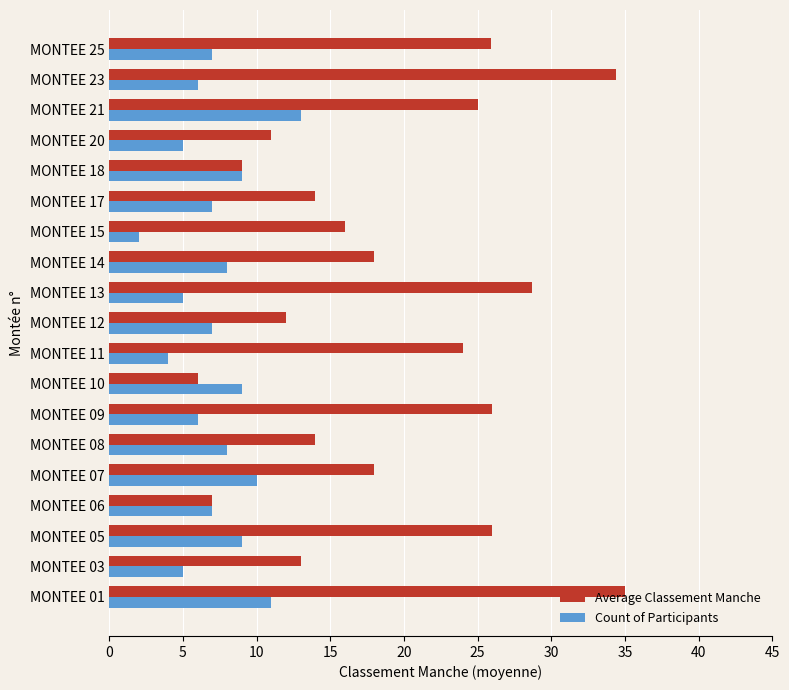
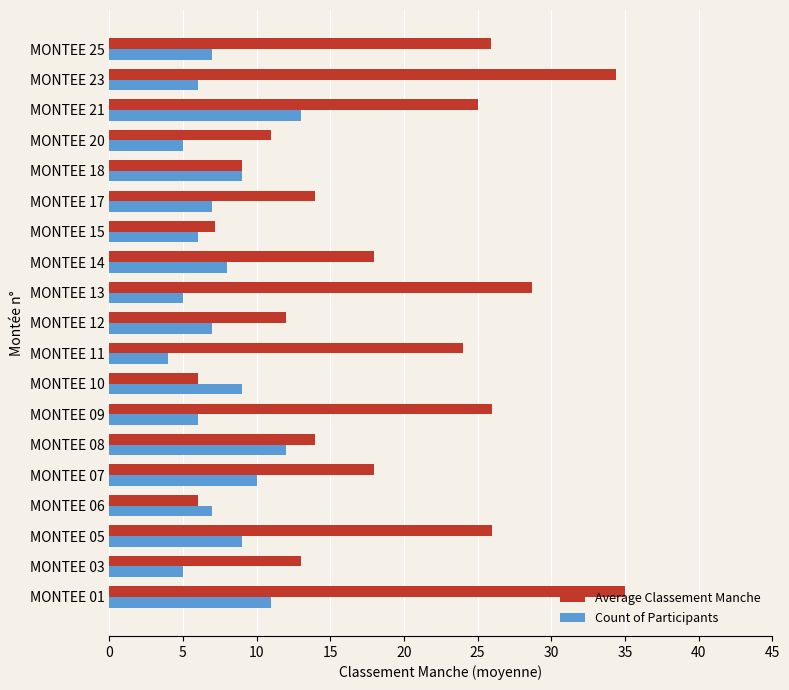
Average Classement Manche, MONTEE 15: 16.0 -> 7.2
Count of Participants, MONTEE 15: 2 -> 6
Count of Participants, MONTEE 08: 8 -> 12
Average Classement Manche, MONTEE 06: 7 -> 6
